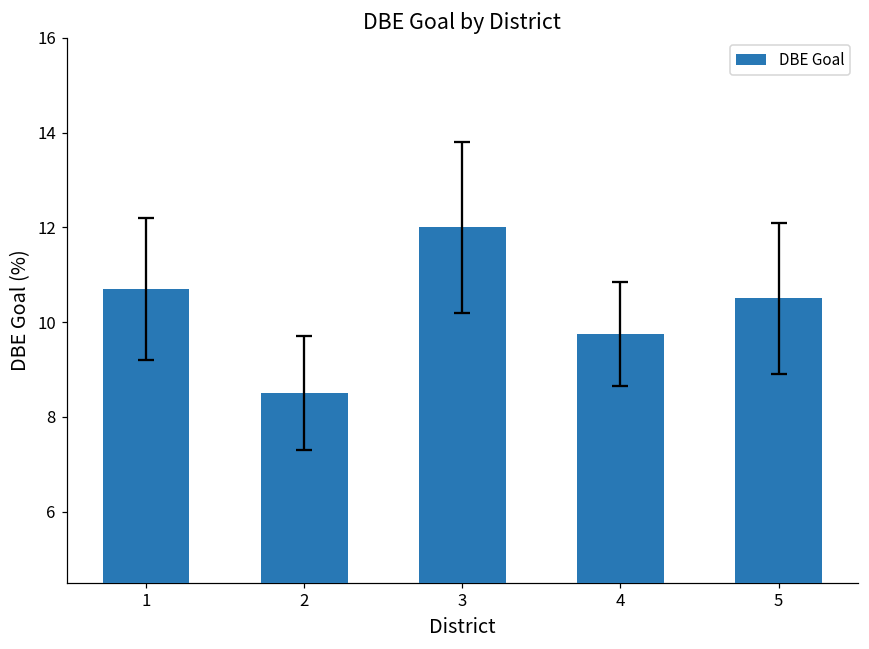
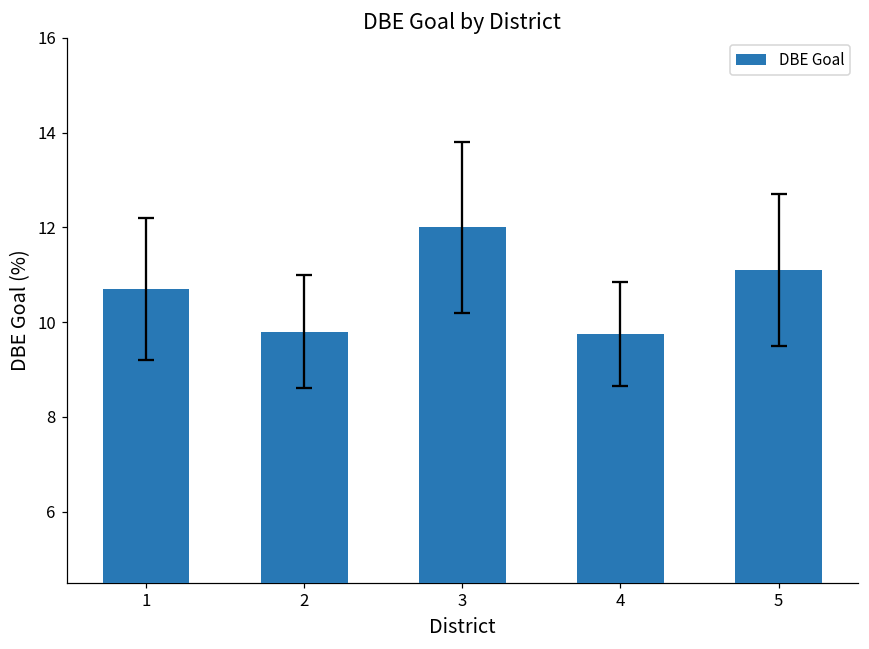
DBE Goal, 2: 8.5 -> 9.8
DBE Goal, 5: 10.5 -> 11.1
